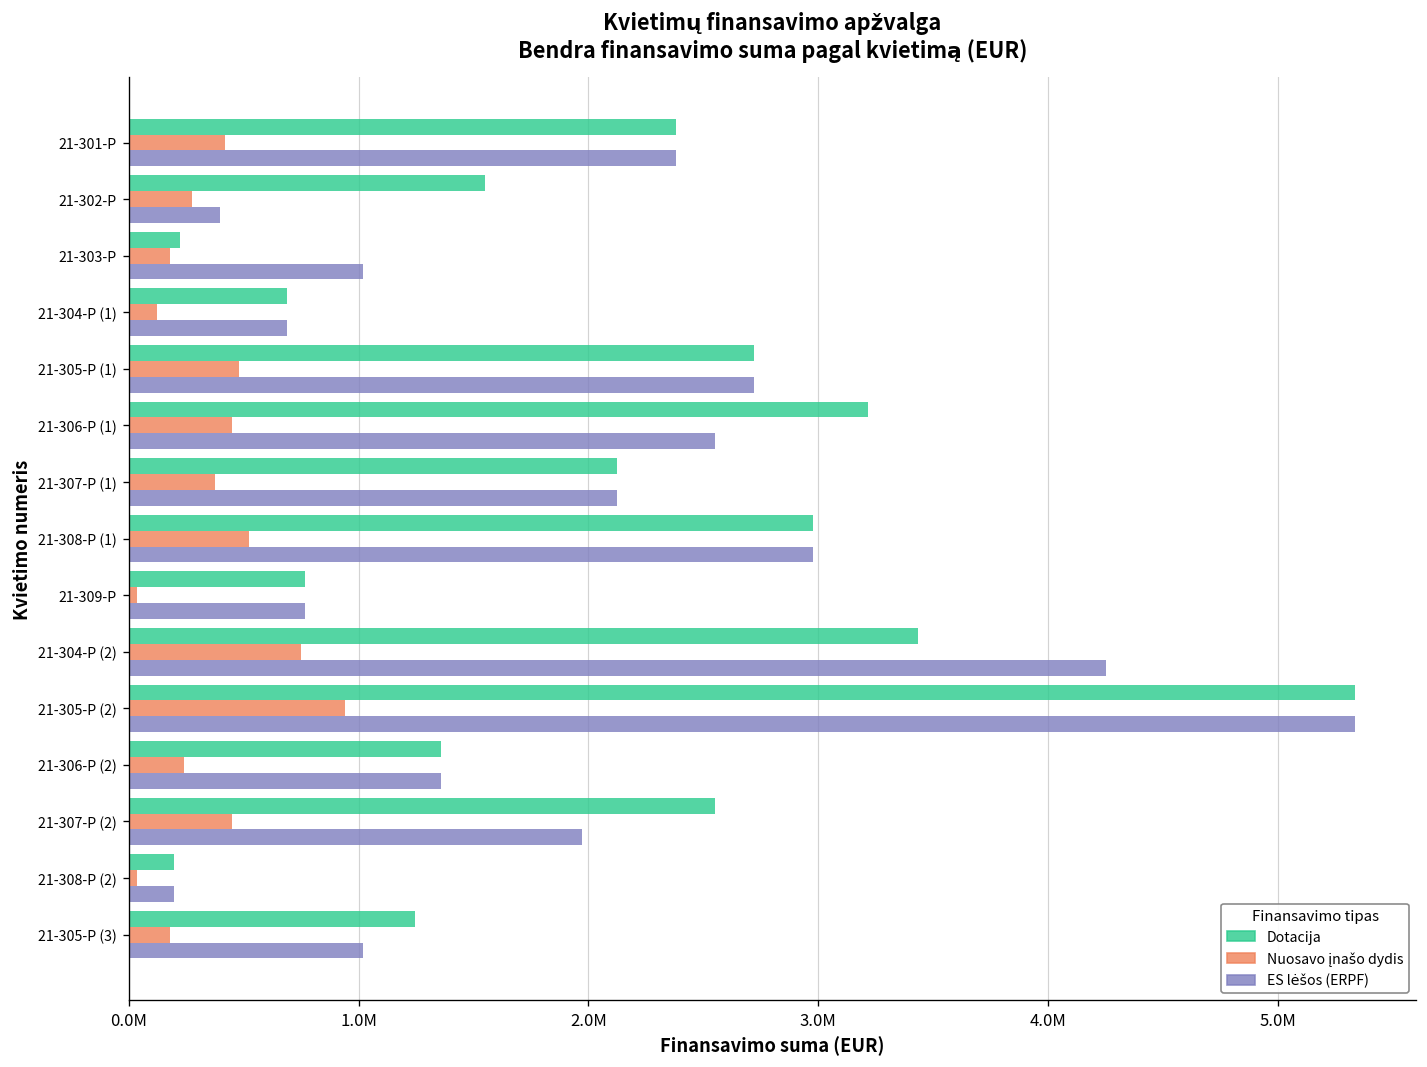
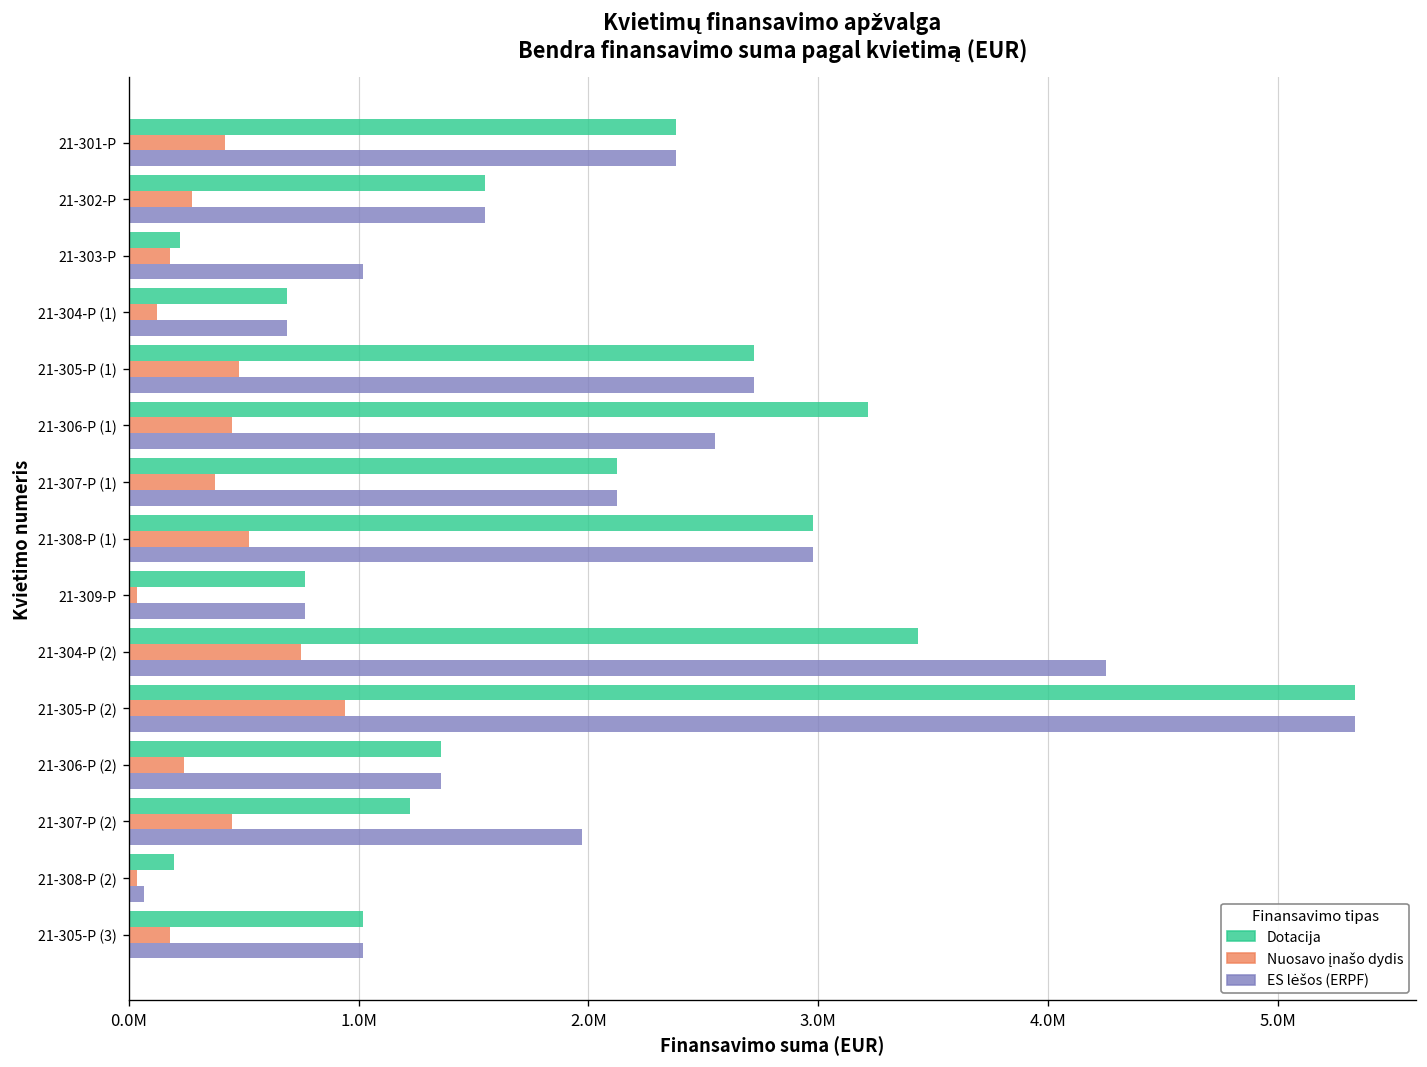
ES lėšos (ERPF), 21-302-P: 400000 -> 1550000
Dotacija, 21-307-P (2): 2550000 -> 1220000
ES lėšos (ERPF), 21-308-P (2): 200000 -> 70000
Dotacija, 21-305-P (3): 1240000 -> 1020000
